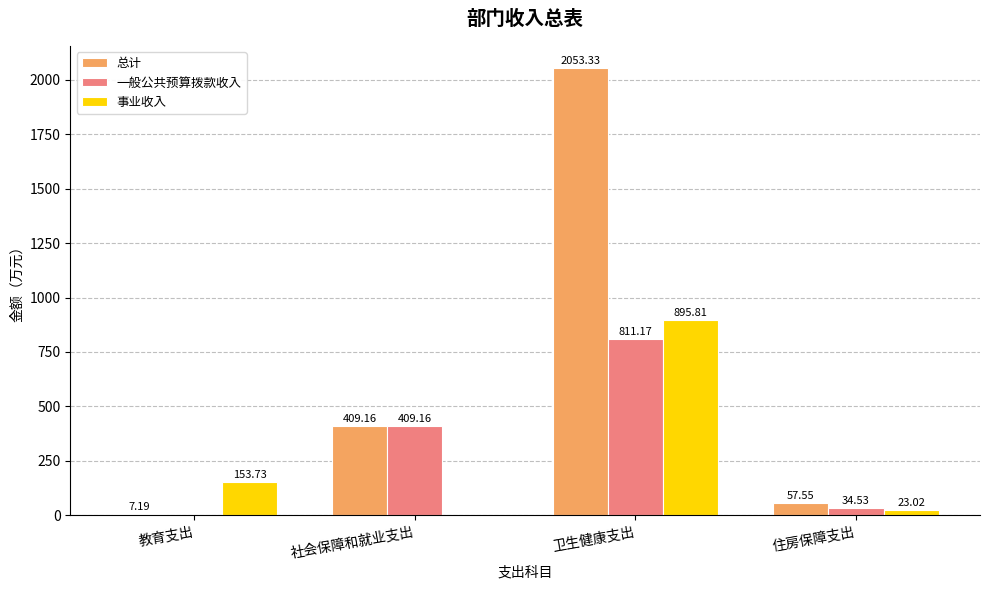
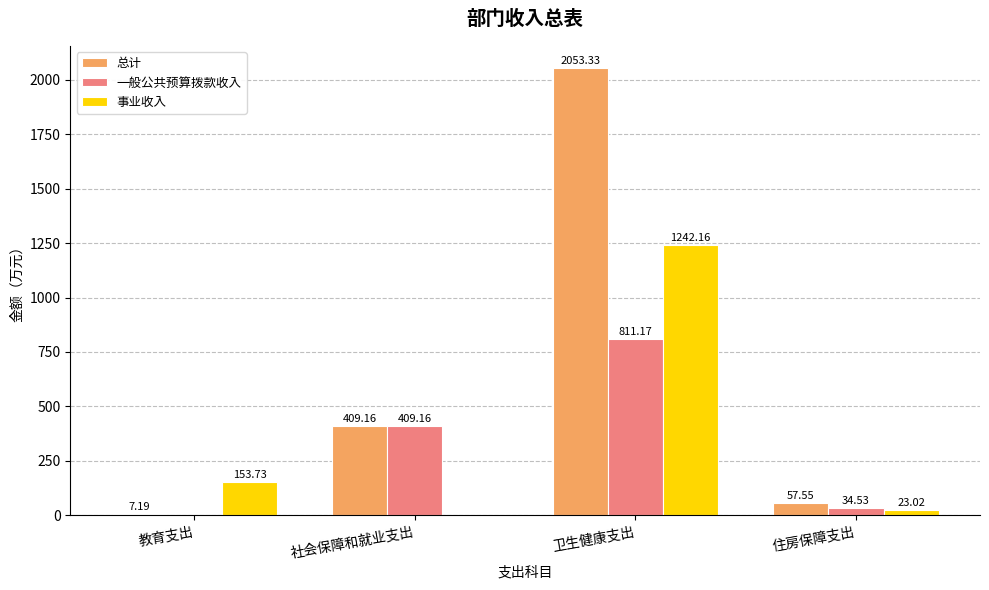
事业收入, 卫生健康支出: 895.81 -> 1242.16
